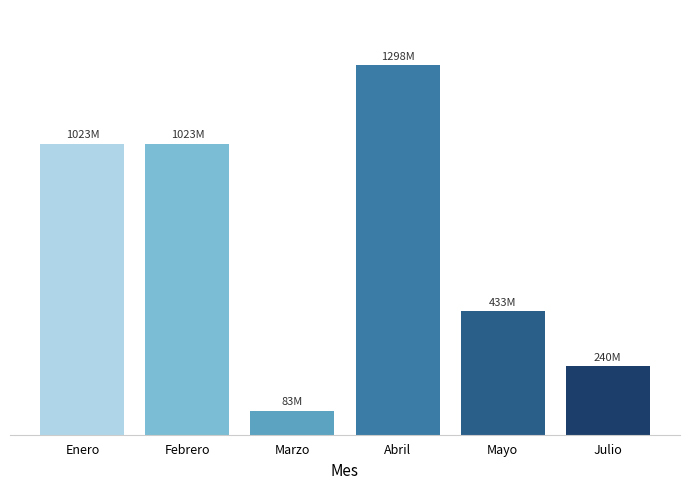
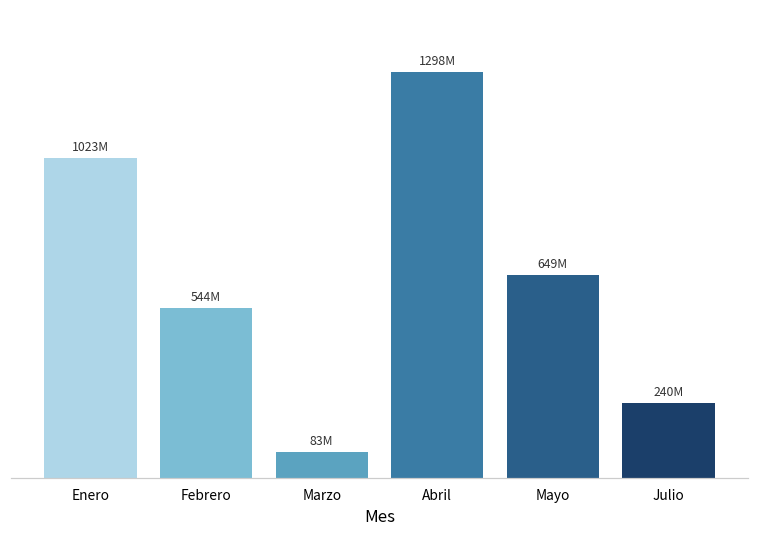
Febrero: 1023M -> 544M
Mayo: 433M -> 649M
